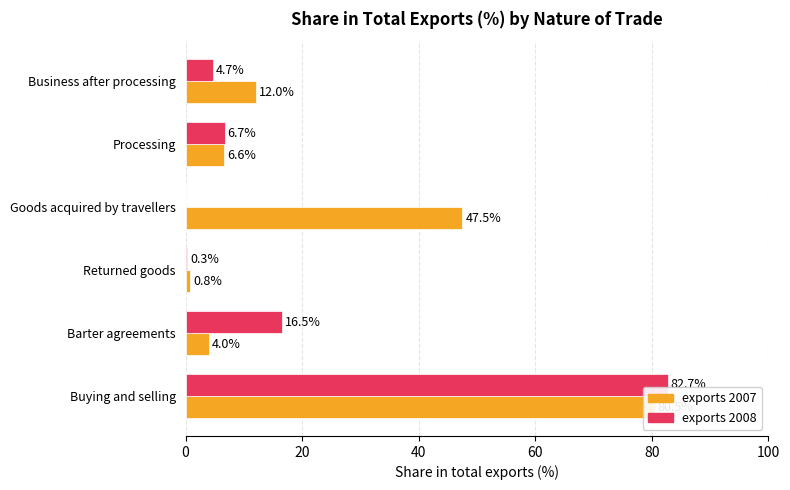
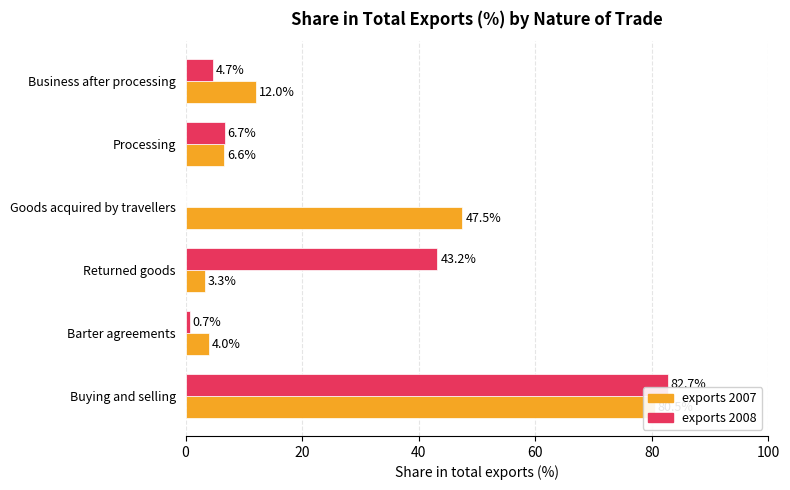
exports 2008, Returned goods: 0.3% -> 43.2%
exports 2007, Returned goods: 0.8% -> 3.3%
exports 2008, Barter agreements: 16.5% -> 0.7%
